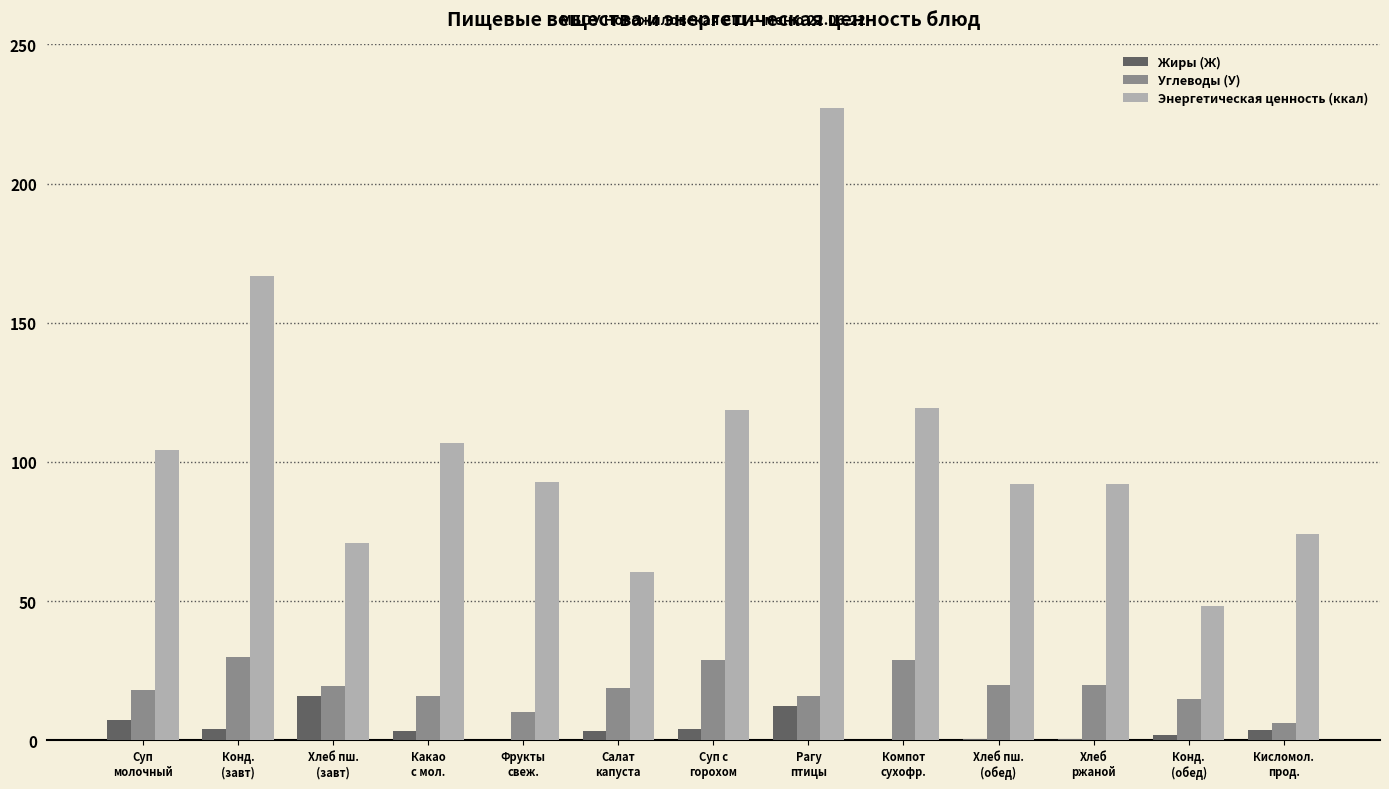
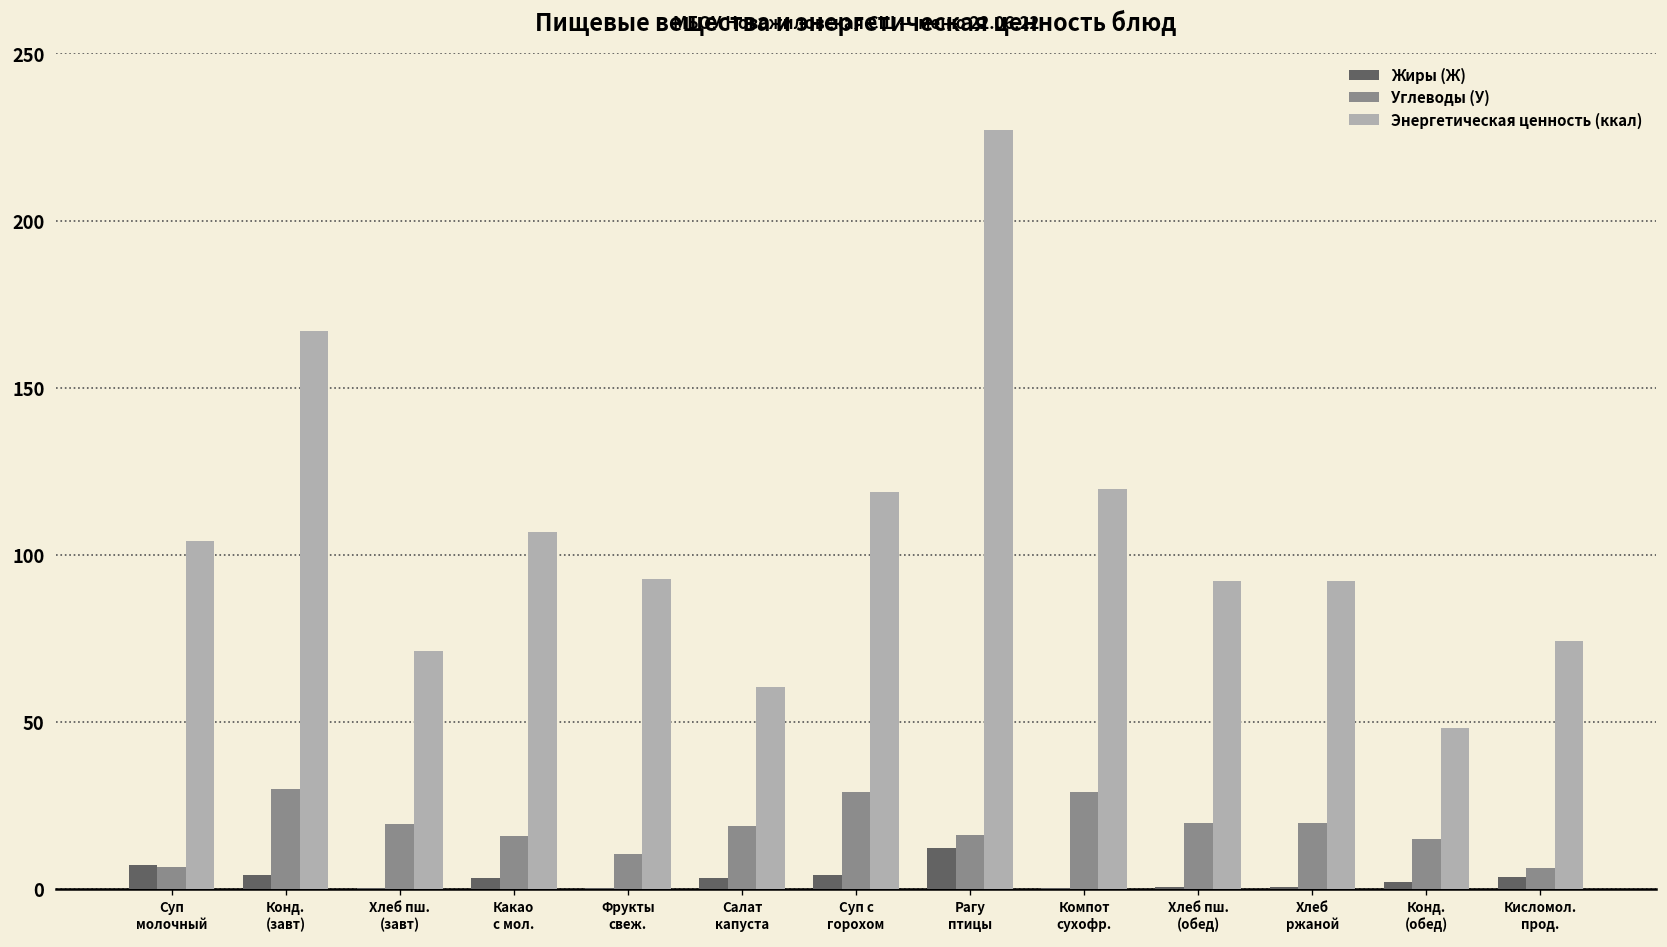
Углеводы (У), Суп молочный: 18 -> 6
Жиры (Ж), Хлеб пш. (завт): 16 -> 0
